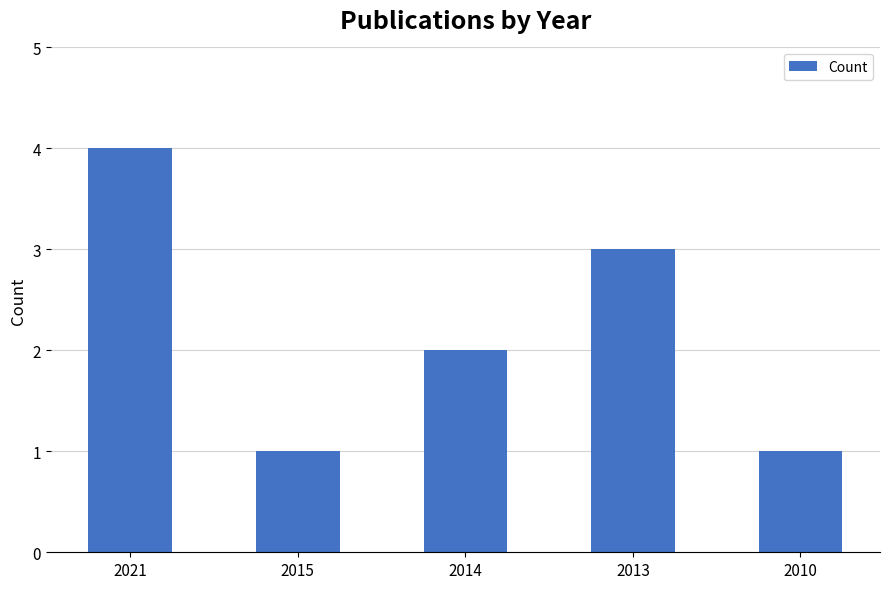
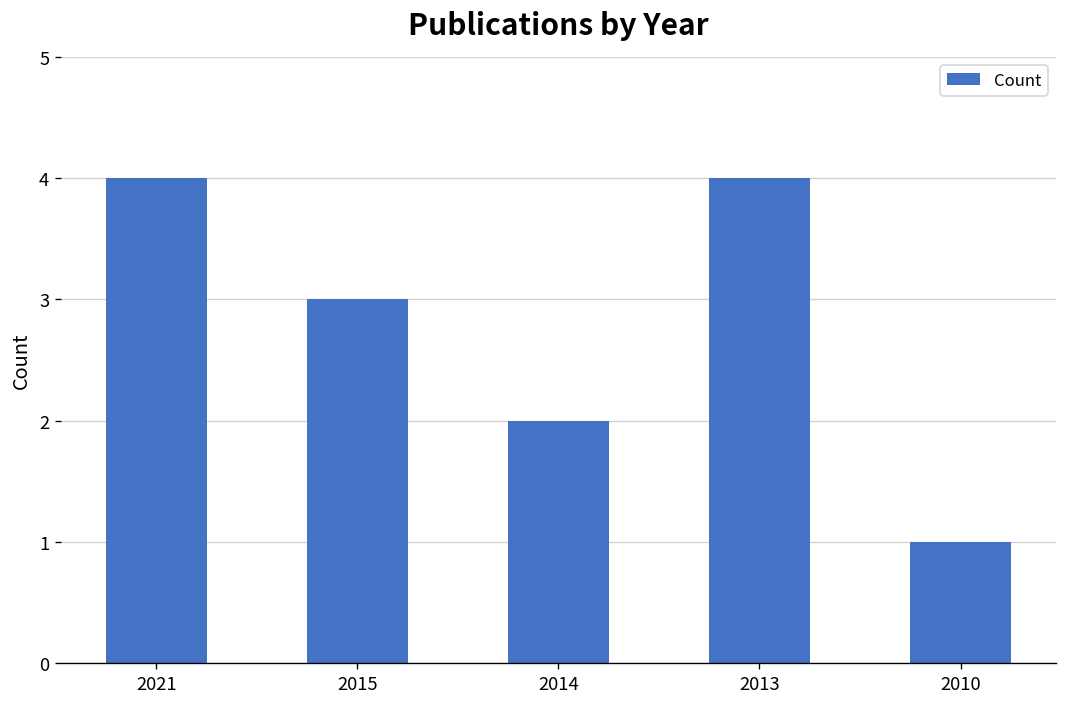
2015: 1 -> 3
2013: 3 -> 4
